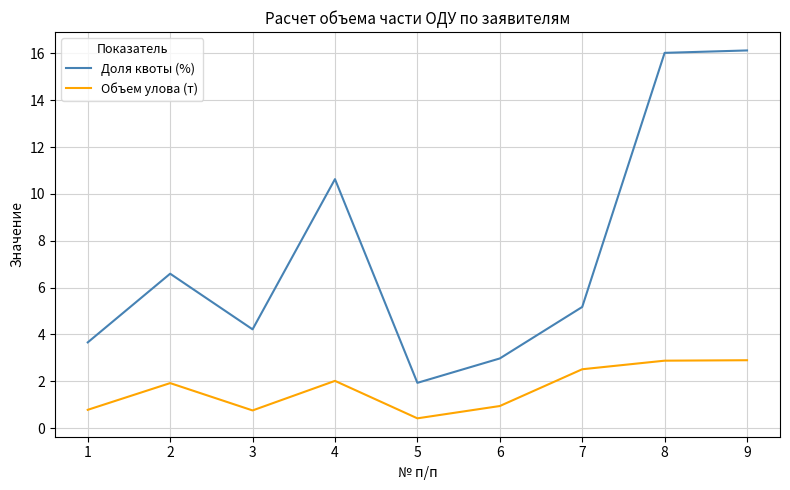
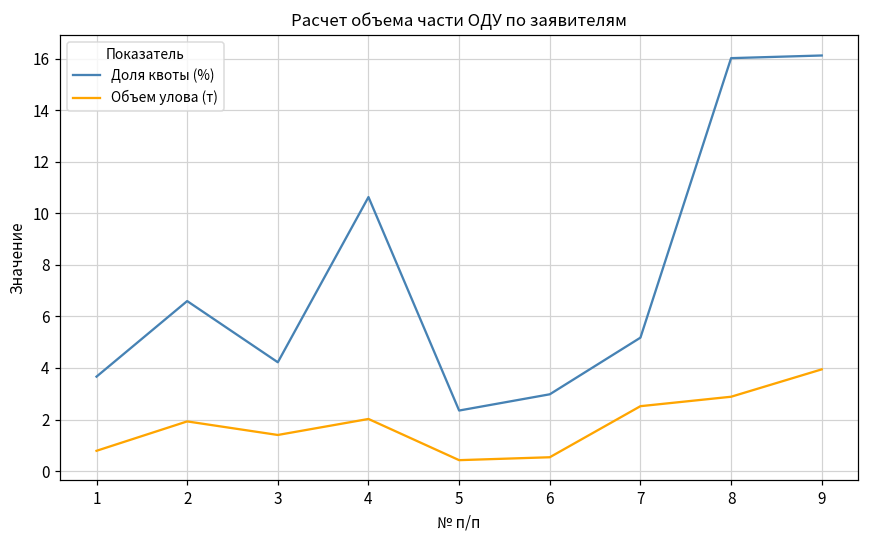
Объем улова (т), 3: 0.8 -> 1.4
Доля квоты (%), 5: 1.9 -> 2.3
Объем улова (т), 6: 0.9 -> 0.5
Объем улова (т), 9: 2.9 -> 3.9
